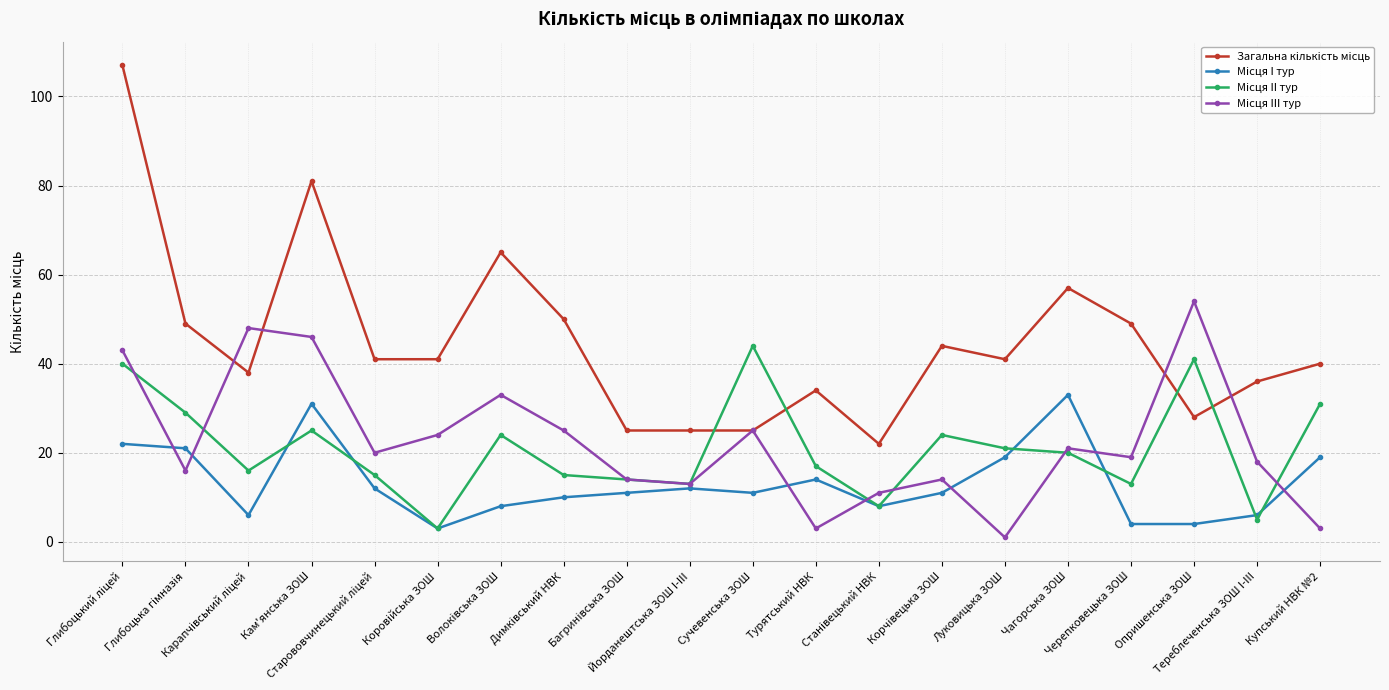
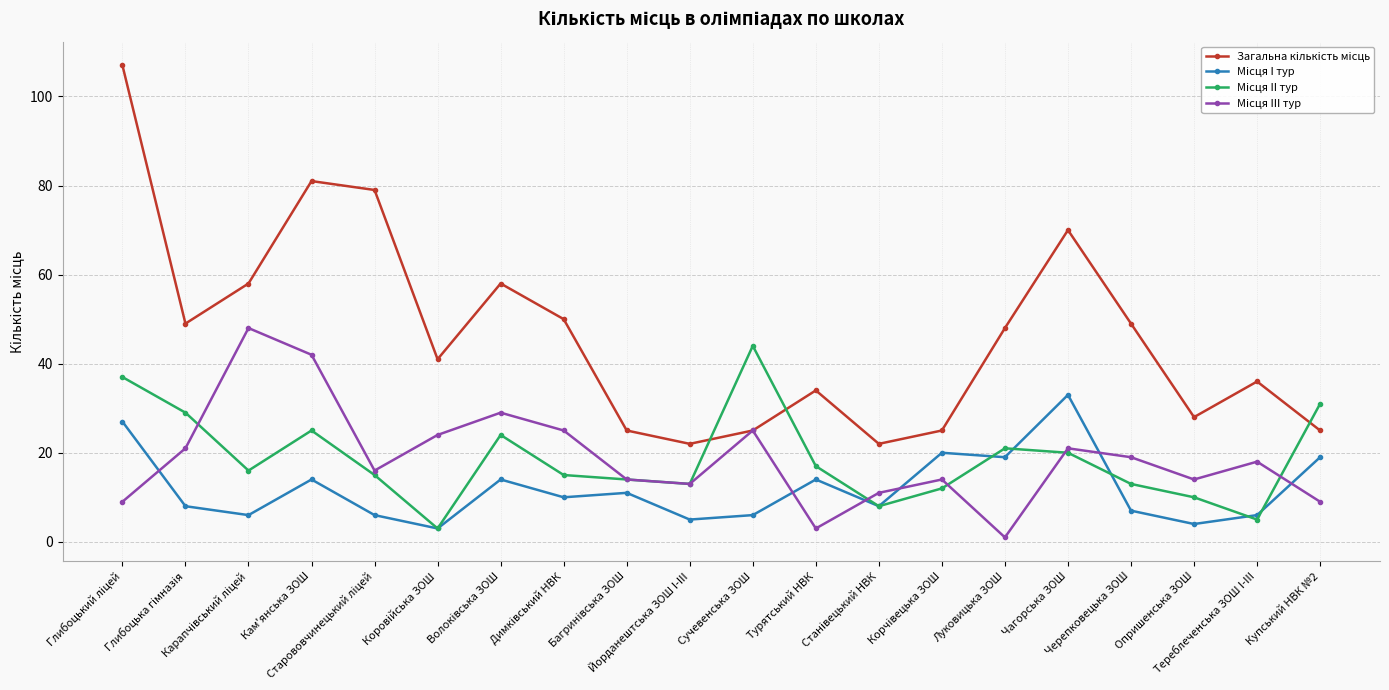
Місця І тур, Глибоцький ліцей: 22 -> 27
Місця ІІ тур, Глибоцький ліцей: 40 -> 37
Місця ІІІ тур, Глибоцький ліцей: 43 -> 9
Місця І тур, Глибоцька гімназія: 21 -> 8
Місця ІІІ тур, Глибоцька гімназія: 16 -> 21
Загальна кількість місць, Карапчівський ліцей: 38 -> 58
Місця І тур, Кам'янська ЗОШ: 31 -> 14
Місця ІІІ тур, Кам'янська ЗОШ: 46 -> 42
Загальна кількість місць, Старововчинецький ліцей: 41 -> 79
Місця І тур, Старововчинецький ліцей: 12 -> 6
Місця ІІІ тур, Старововчинецький ліцей: 20 -> 16
Загальна кількість місць, Волоківська ЗОШ: 65 -> 58
Місця І тур, Волоківська ЗОШ: 8 -> 14
Місця ІІІ тур, Волоківська ЗОШ: 33 -> 29
Загальна кількість місць, Йорданештська ЗОШ І-ІІІ: 25 -> 22
Місця І тур, Йорданештська ЗОШ І-ІІІ: 12 -> 5
Місця І тур, Сучевенська ЗОШ: 11 -> 6
Загальна кількість місць, Корчівецька ЗОШ: 44 -> 25
Місця І тур, Корчівецька ЗОШ: 11 -> 20
Місця ІІ тур, Корчівецька ЗОШ: 24 -> 12
Загальна кількість місць, Луковицька ЗОШ: 41 -> 48
Загальна кількість місць, Чагорська ЗОШ: 57 -> 70
Місця І тур, Черепковецька ЗОШ: 4 -> 7
Місця ІІ тур, Опришенська ЗОШ: 41 -> 10
Місця ІІІ тур, Опришенська ЗОШ: 54 -> 14
Загальна кількість місць, Купський НВК №2: 40 -> 25
Місця ІІІ тур, Купський НВК №2: 3 -> 9
